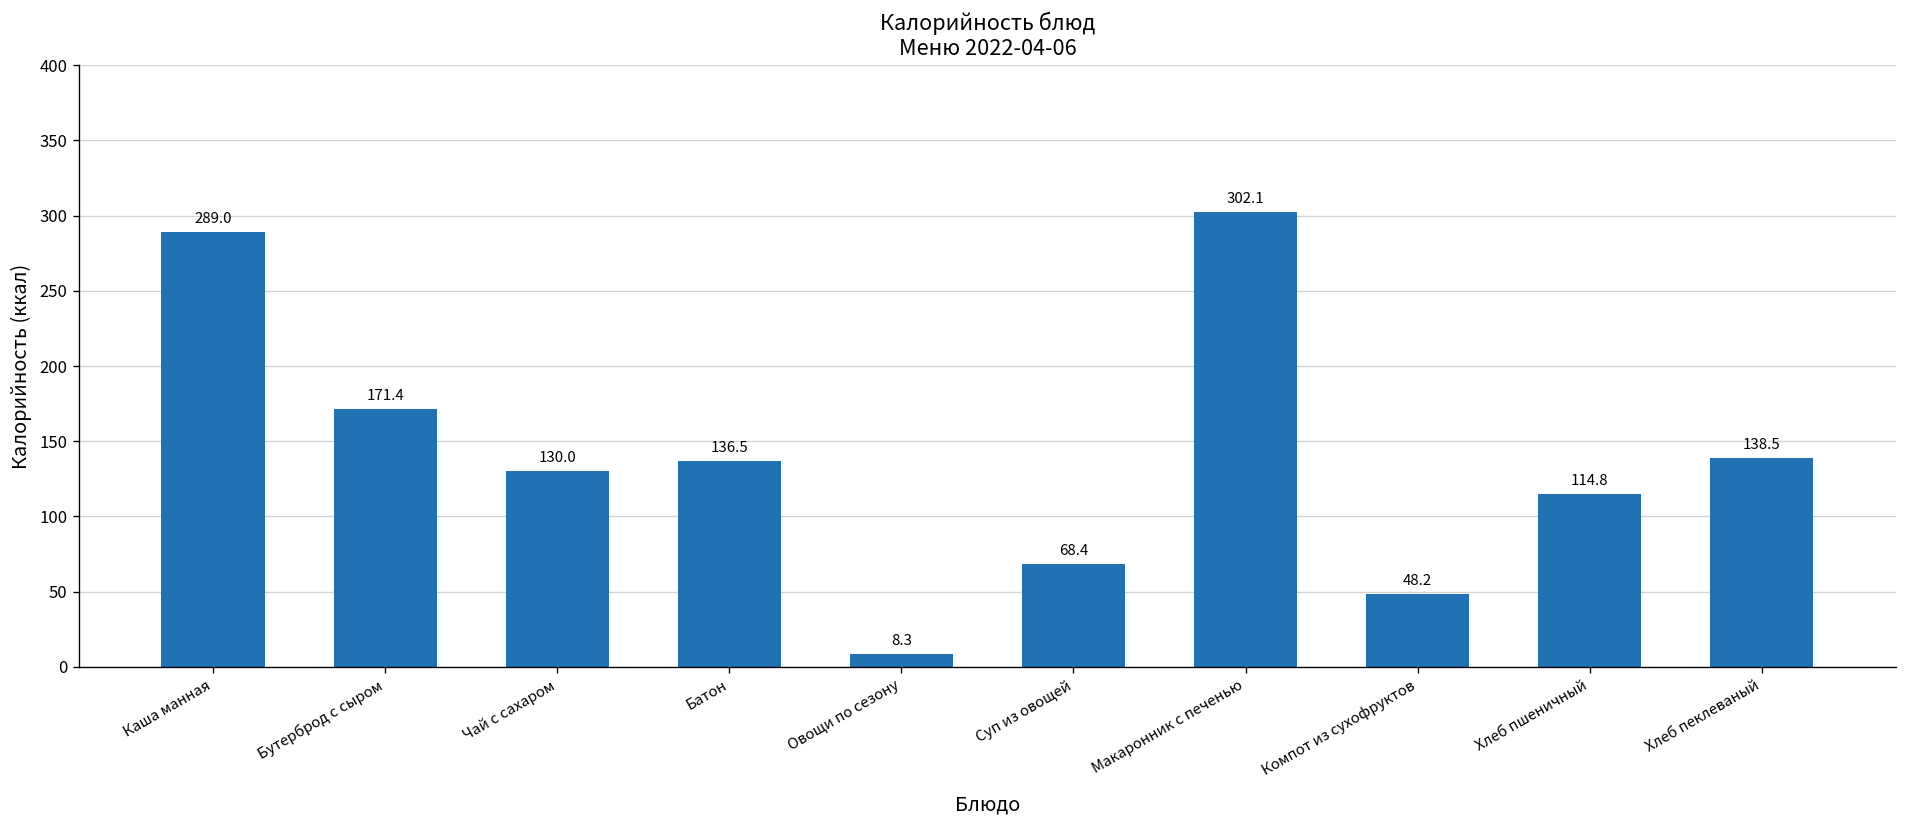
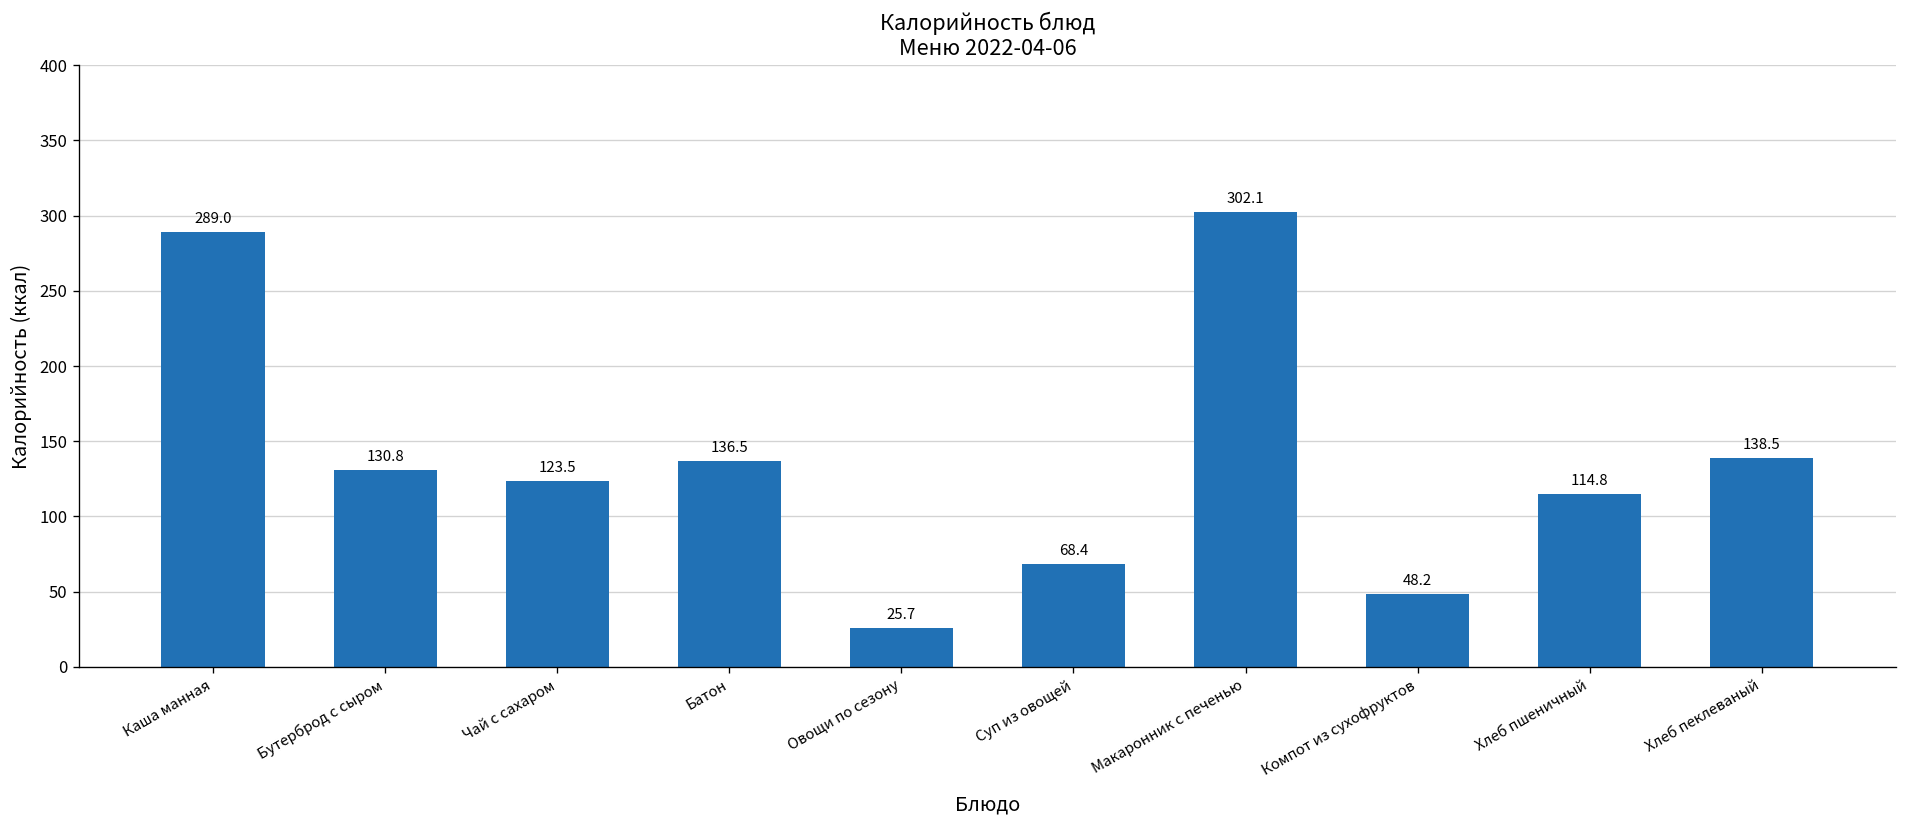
Бутерброд с сыром: 171.4 -> 130.8
Чай с сахаром: 130.0 -> 123.5
Овощи по сезону: 8.3 -> 25.7
